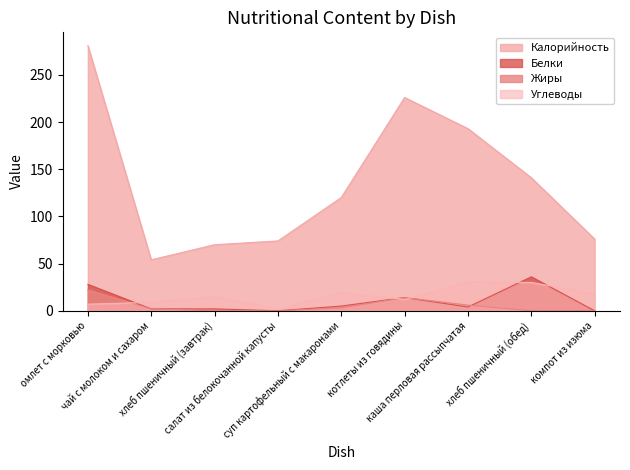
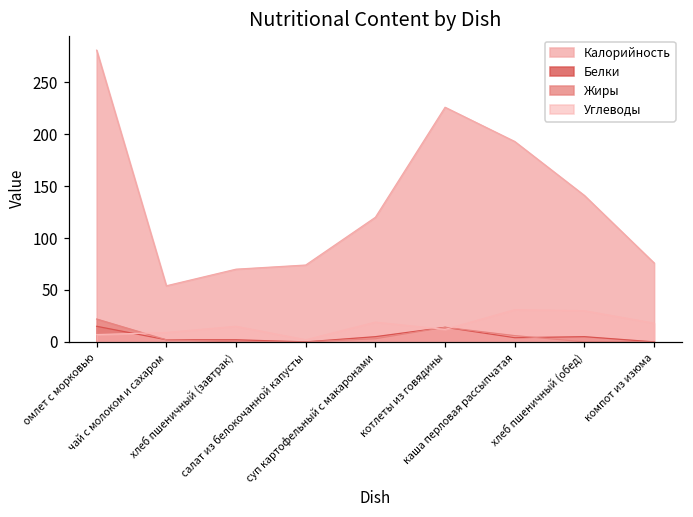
Белки, омлет с морковью: 30 -> 20
Белки, хлеб пшеничный (обед): 40 -> 10
